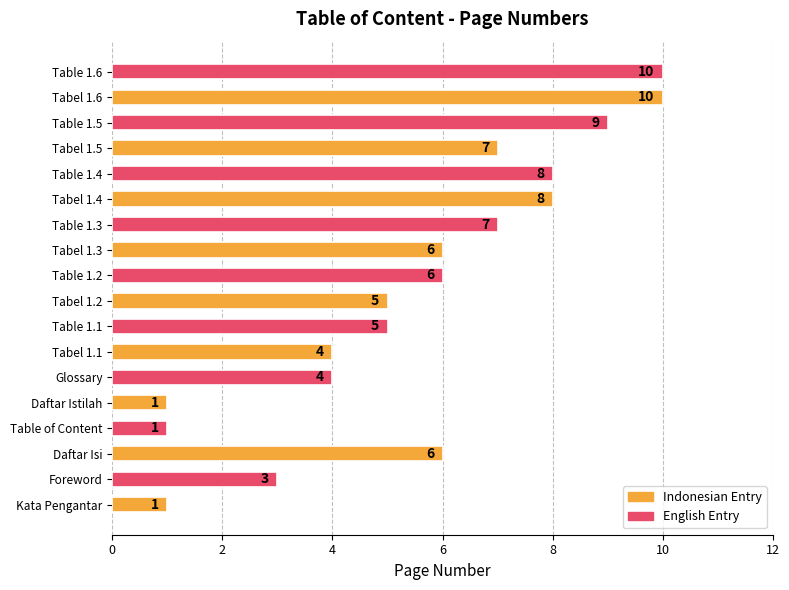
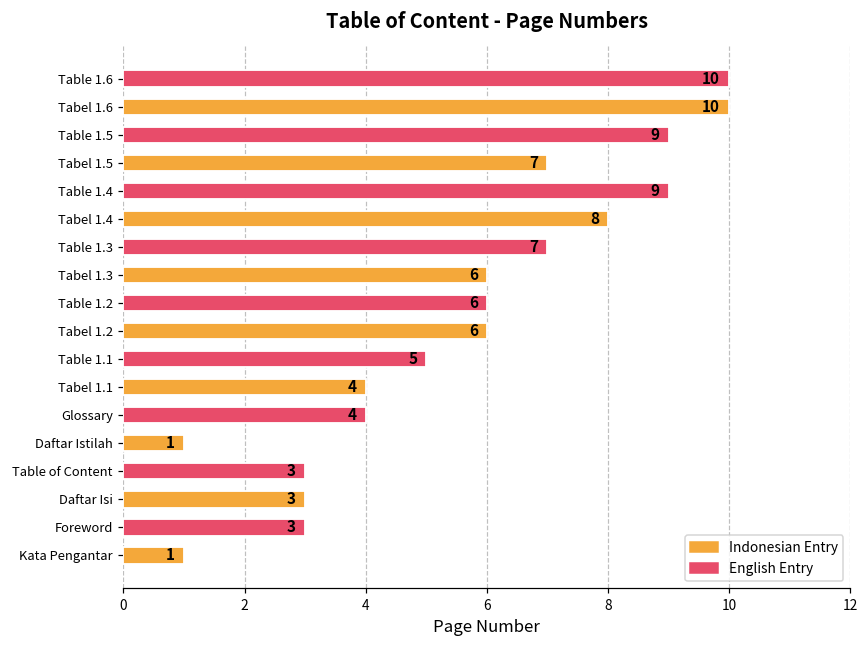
Table 1.4: 8 -> 9
Tabel 1.2: 5 -> 6
Table of Content: 1 -> 3
Daftar Isi: 6 -> 3
